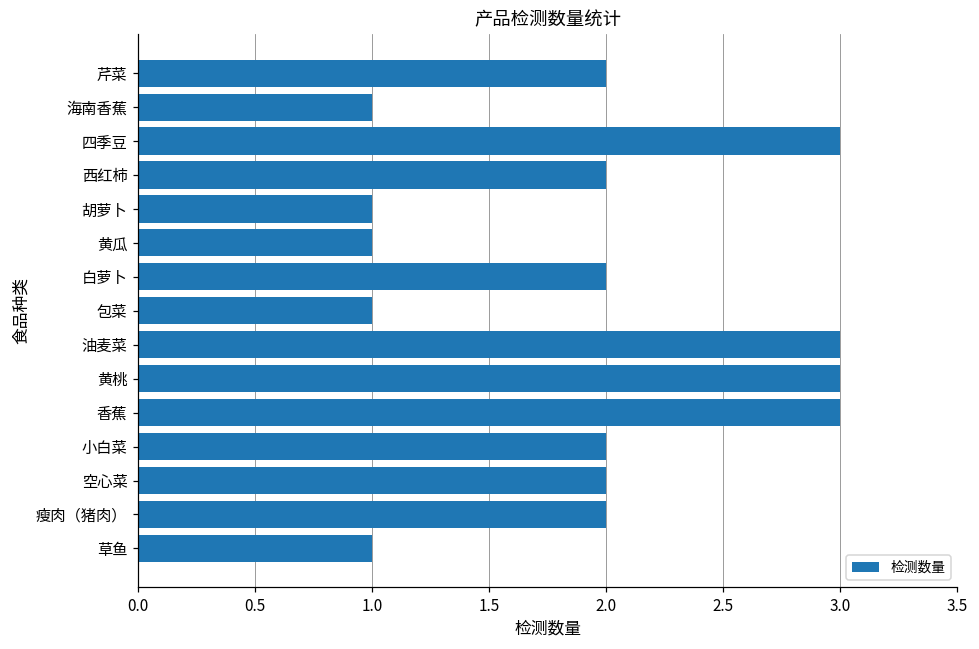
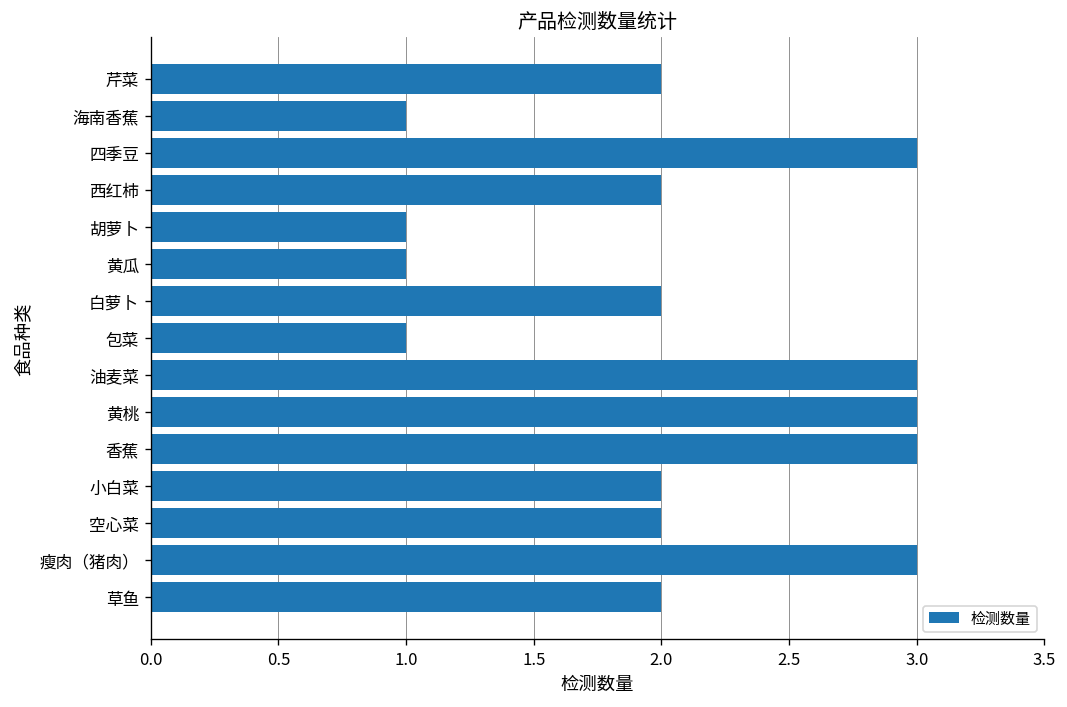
瘦肉（猪肉）: 2 -> 3
草鱼: 1 -> 2
